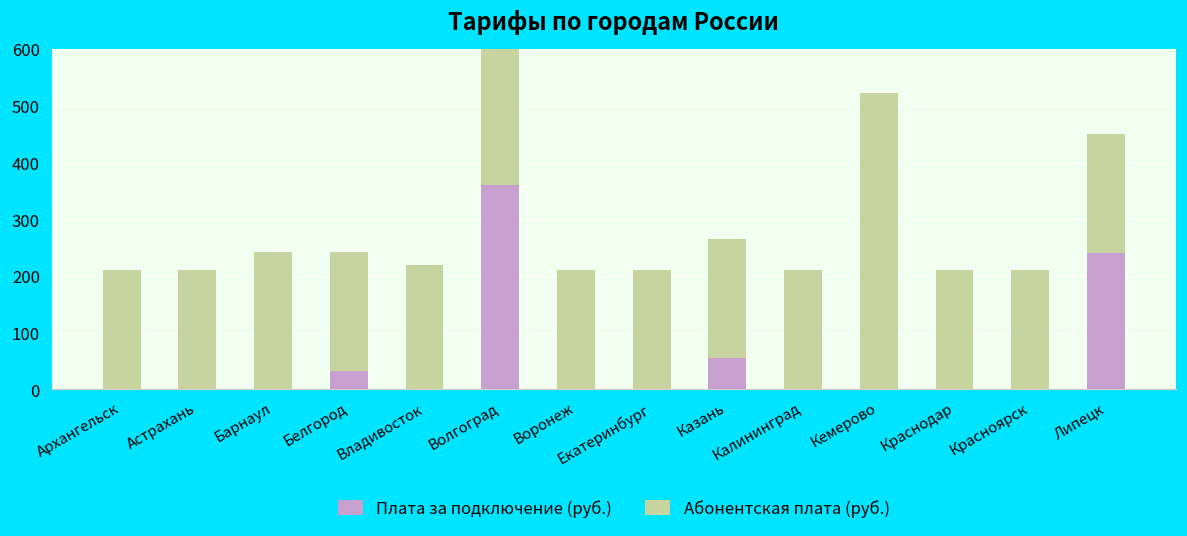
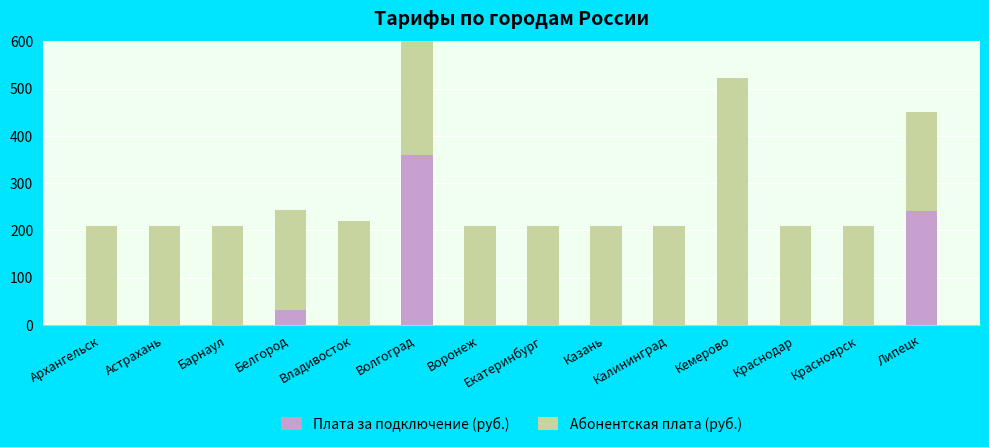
Абонентская плата (руб.), Барнаул: 240 -> 210
Плата за подключение (руб.), Казань: 60 -> 0
